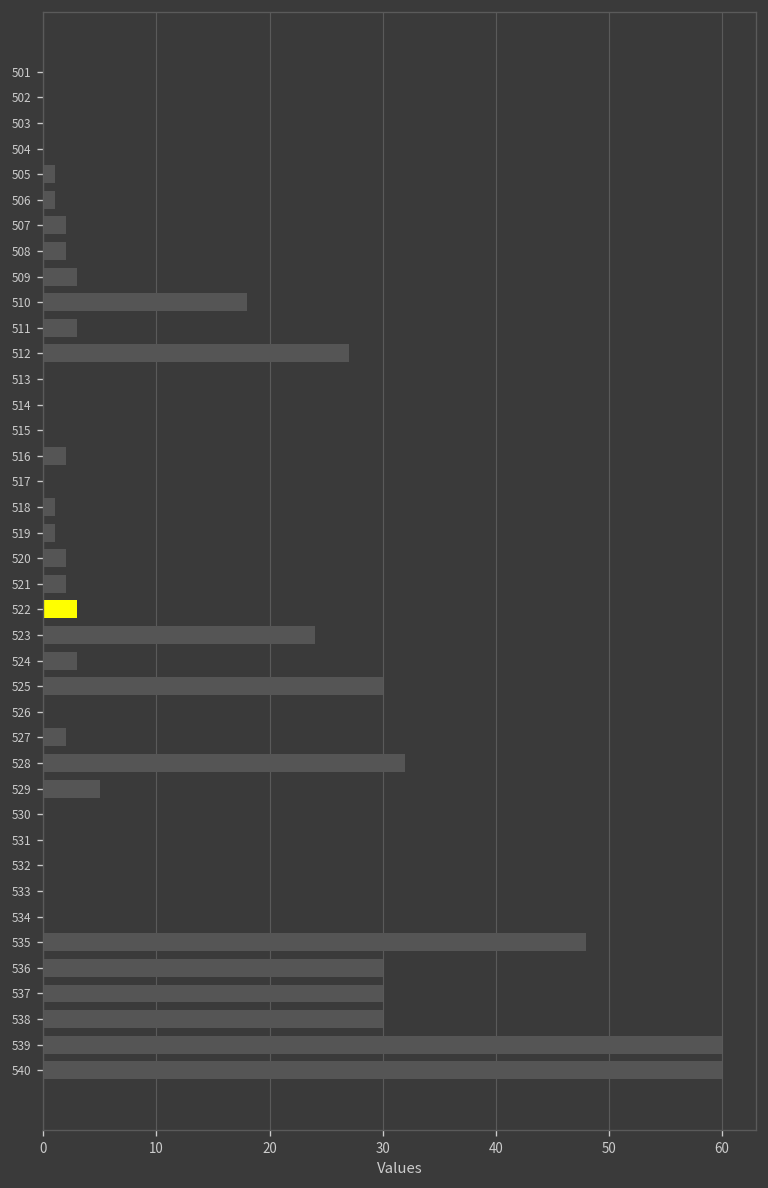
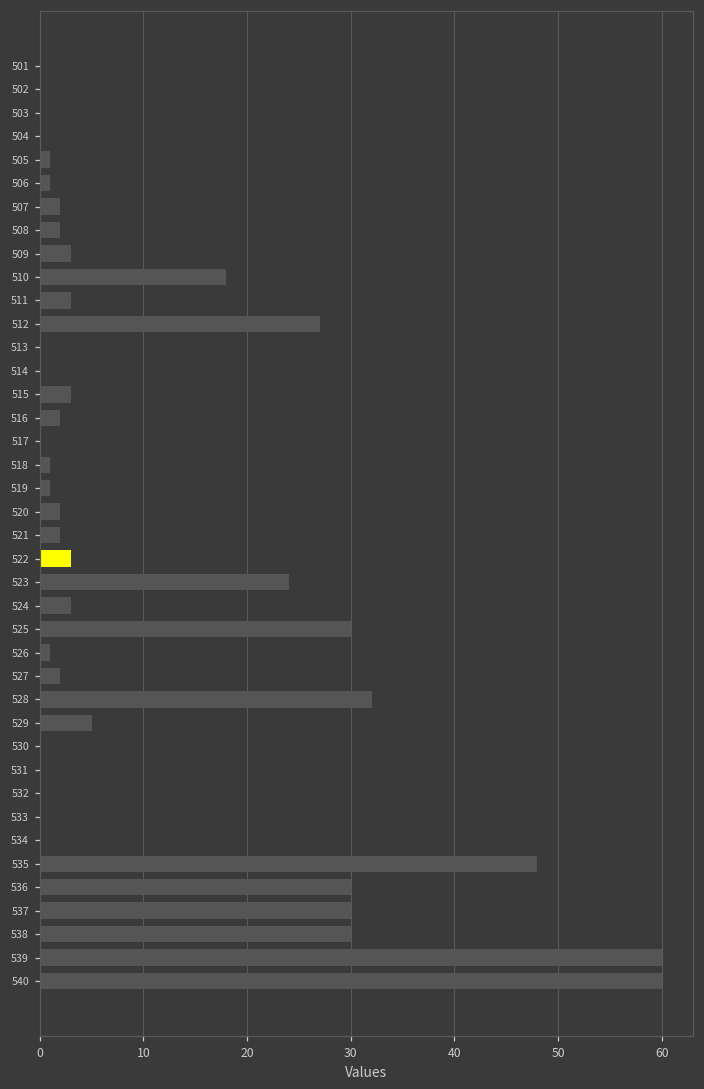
515: 0 -> 3
526: 0 -> 1
